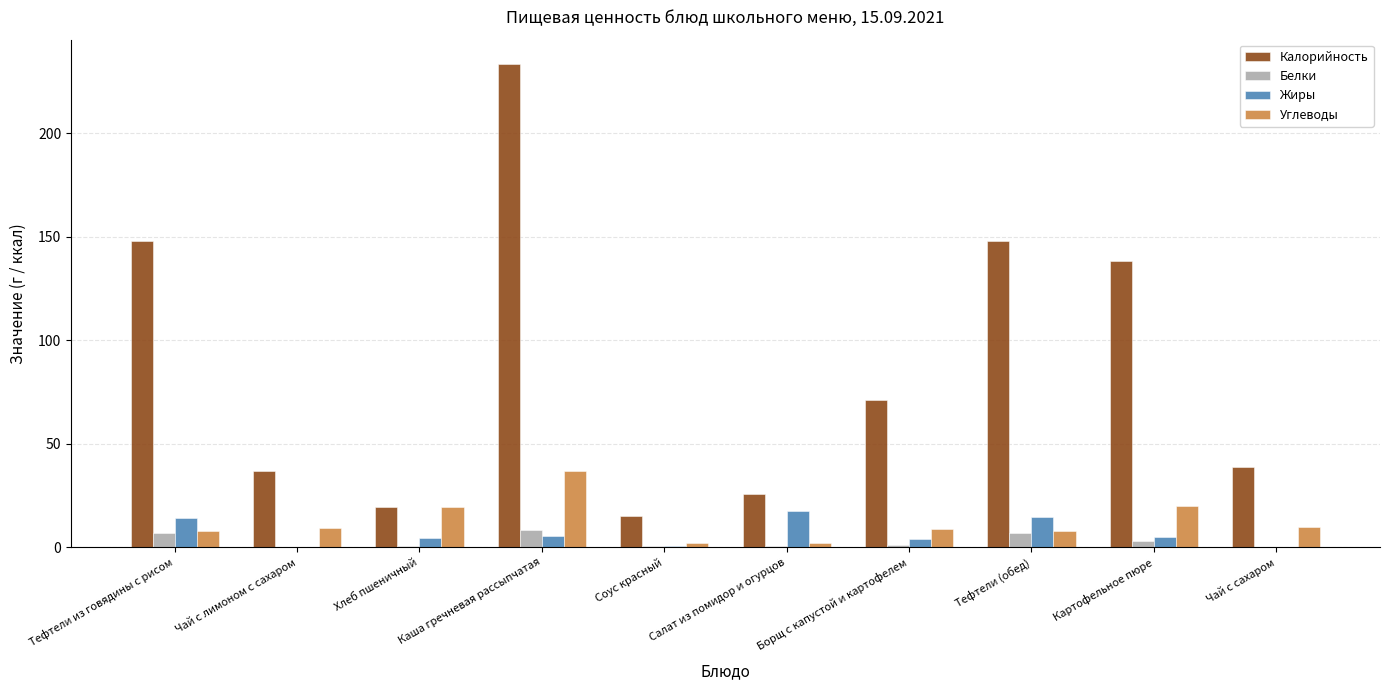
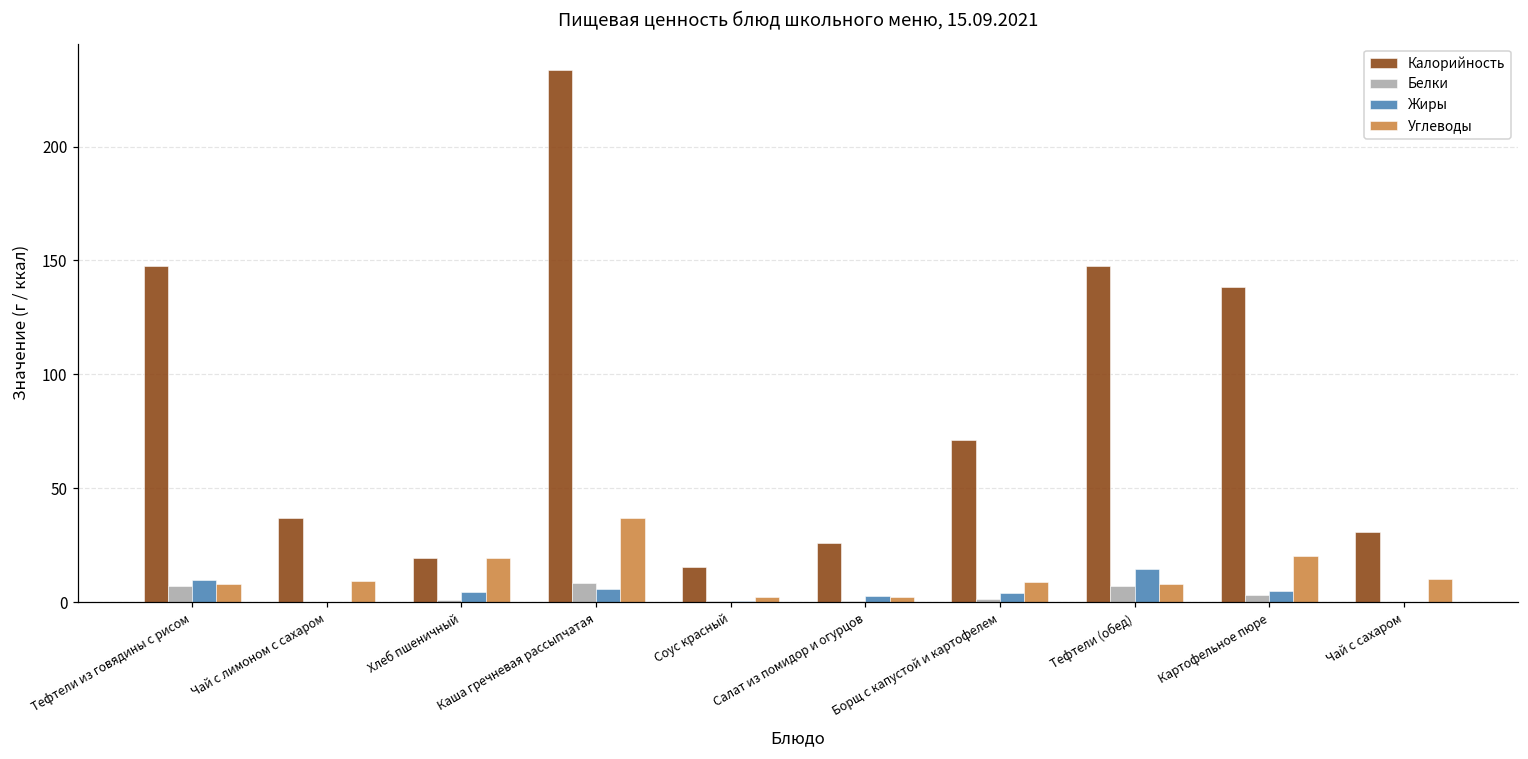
Жиры, Тефтели из говядины с рисом: 14 -> 10
Жиры, Салат из помидор и огурцов: 17 -> 3
Калорийность, Чай с сахаром: 39 -> 31
